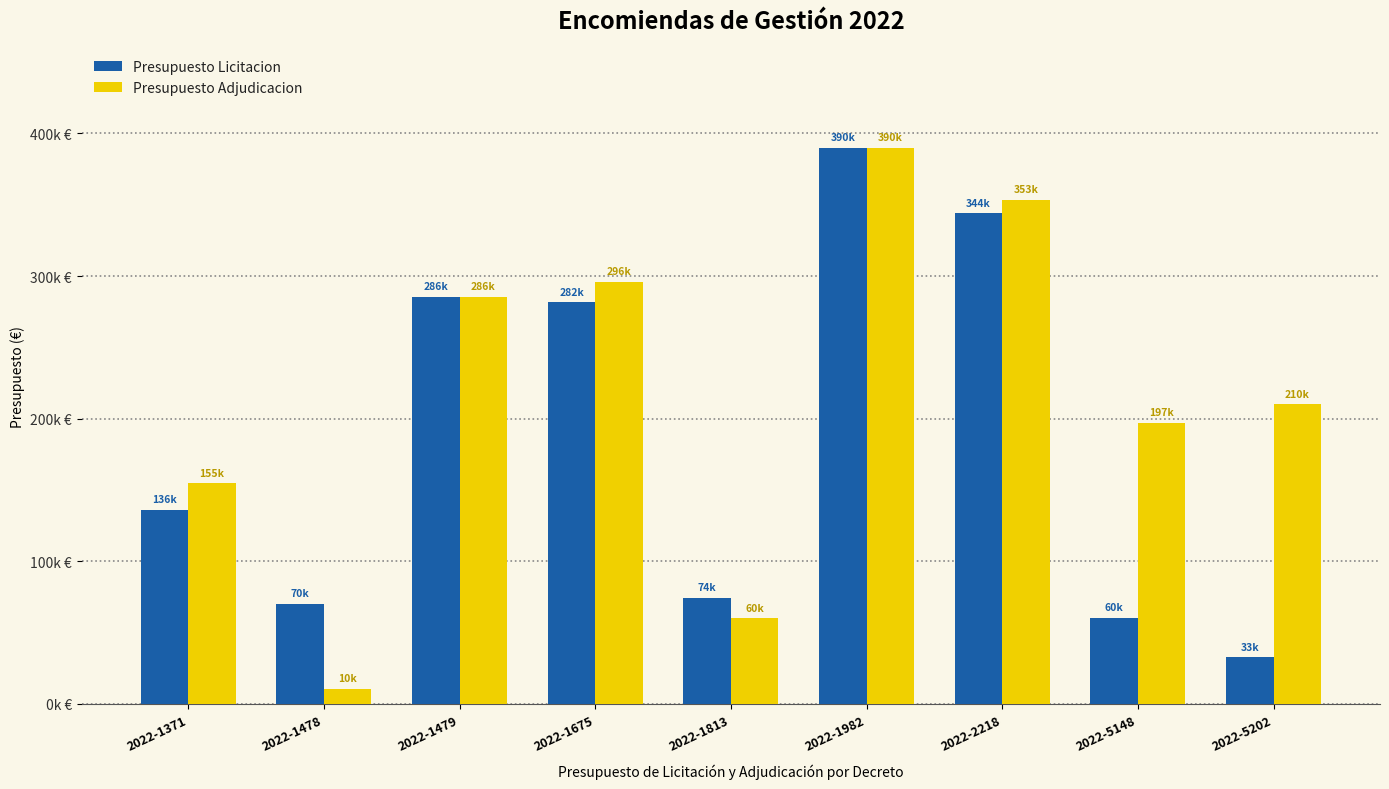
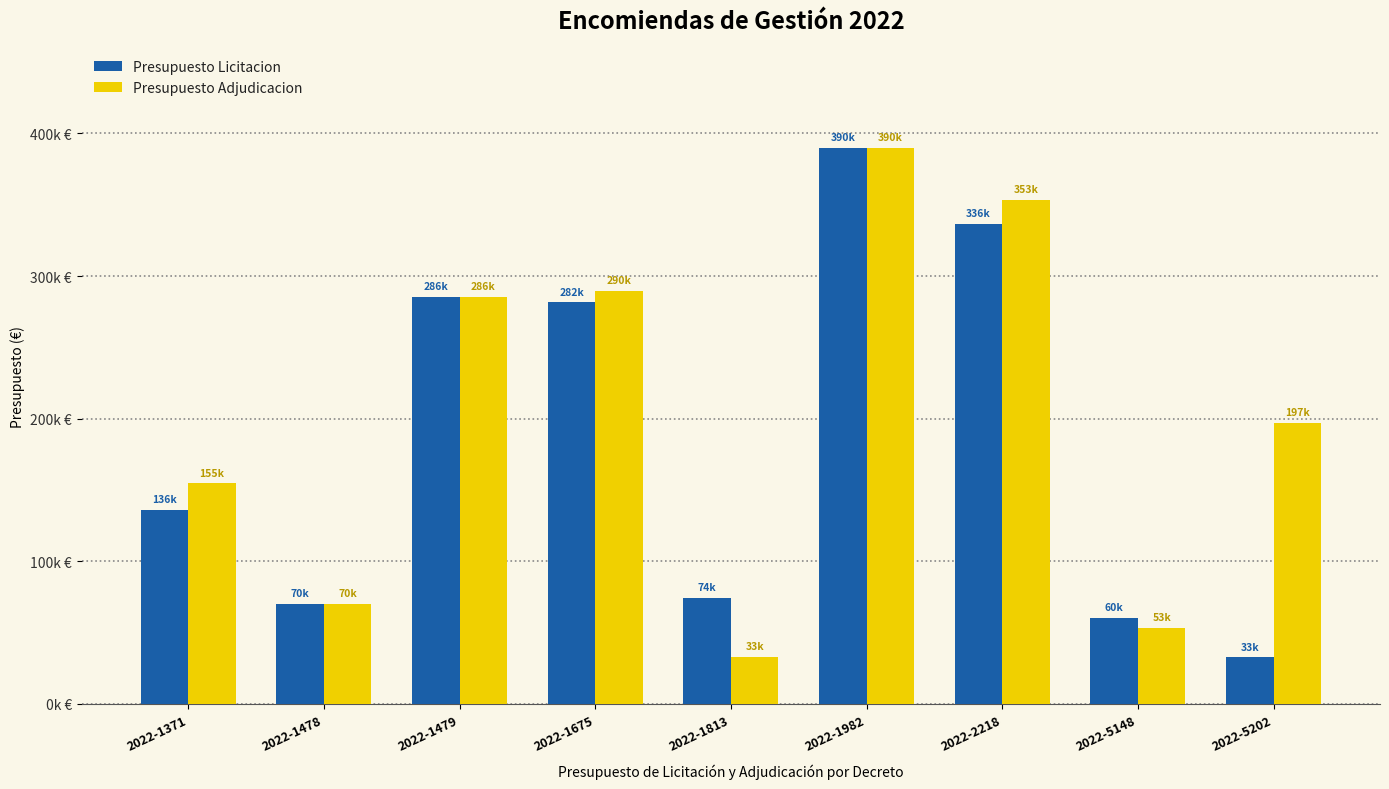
Presupuesto Adjudicacion, 2022-1478: 10k -> 70k
Presupuesto Adjudicacion, 2022-1675: 296k -> 290k
Presupuesto Adjudicacion, 2022-1813: 60k -> 33k
Presupuesto Licitacion, 2022-2218: 344k -> 336k
Presupuesto Adjudicacion, 2022-5148: 197k -> 53k
Presupuesto Adjudicacion, 2022-5202: 210k -> 197k
